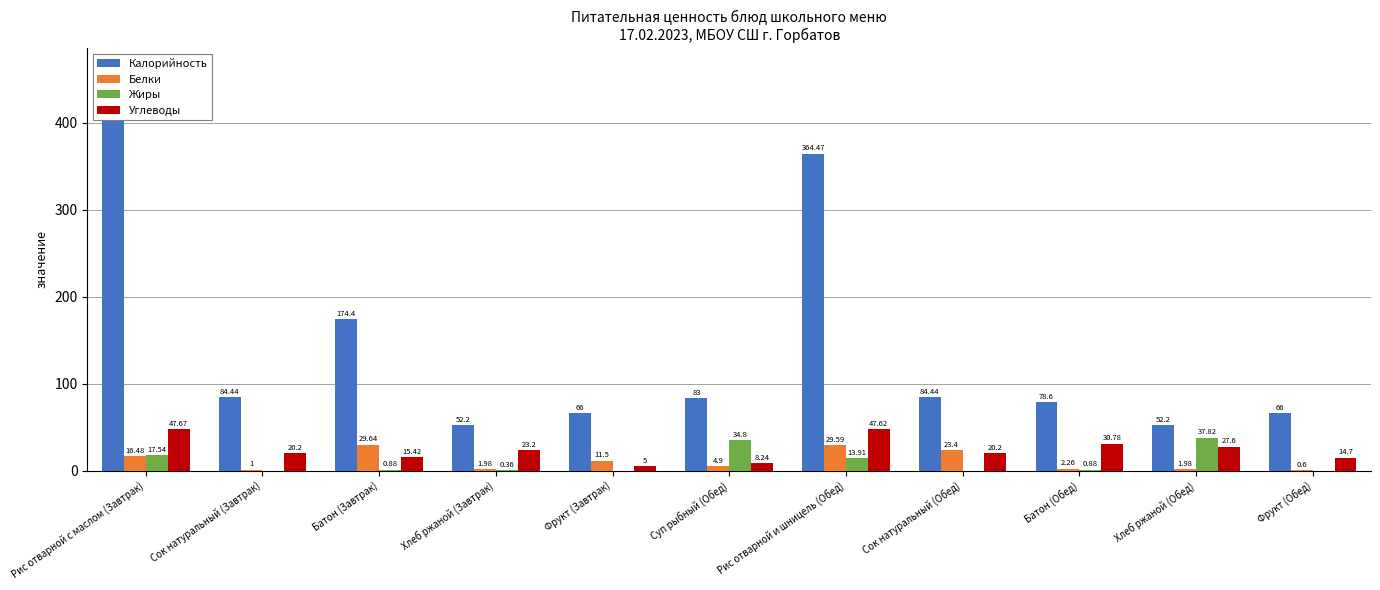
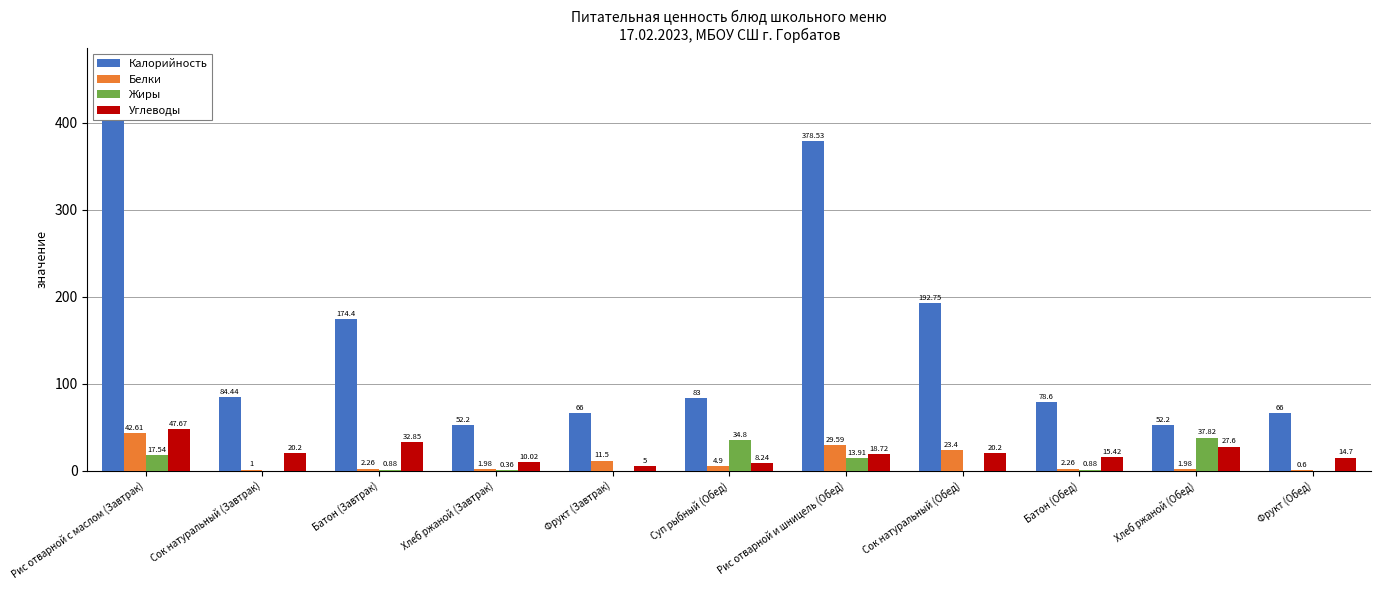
Белки, Рис отварной с маслом (Завтрак): 16.48 -> 42.61
Белки, Батон (Завтрак): 29.64 -> 2.26
Углеводы, Батон (Завтрак): 15.42 -> 32.85
Углеводы, Хлеб ржаной (Завтрак): 23.2 -> 10.02
Калорийность, Рис отварной и шницель (Обед): 364.47 -> 378.53
Углеводы, Рис отварной и шницель (Обед): 47.62 -> 18.72
Калорийность, Сок натуральный (Обед): 84.44 -> 192.75
Углеводы, Батон (Обед): 30.78 -> 15.42
